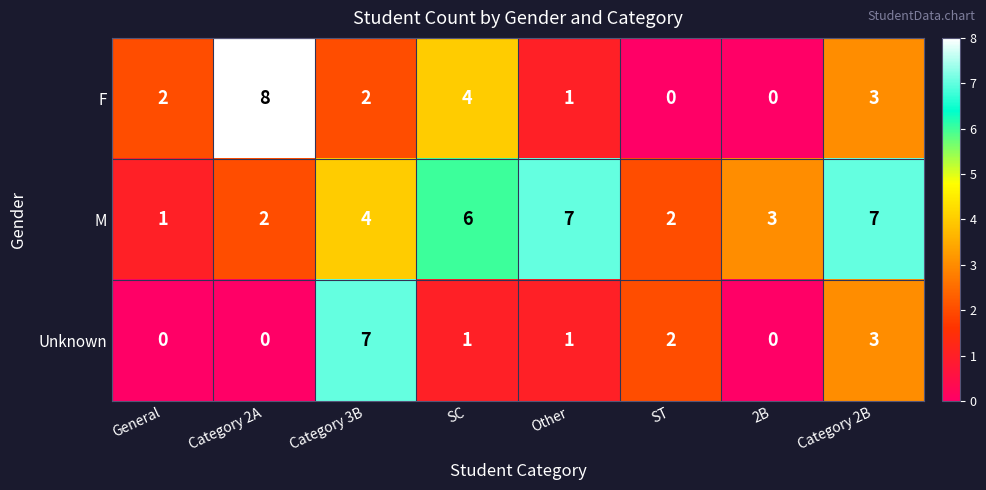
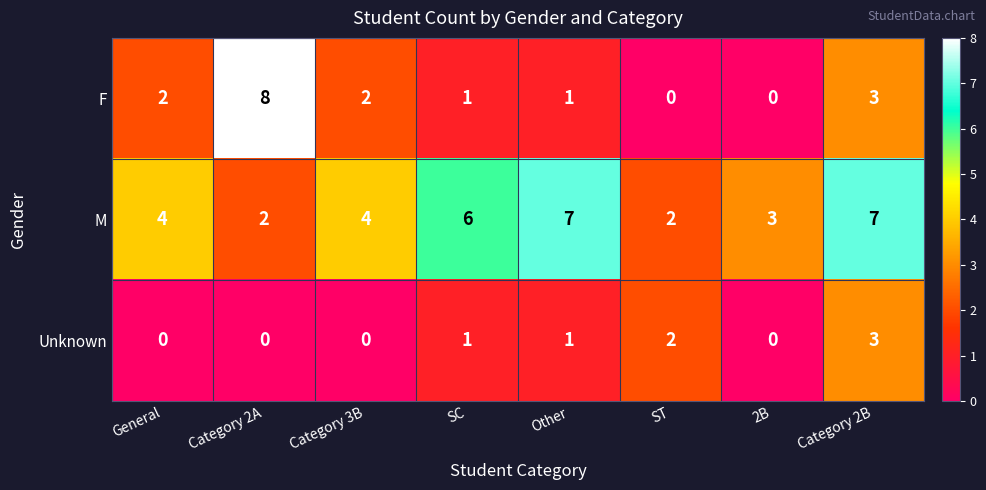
F, SC: 4 -> 1
M, General: 1 -> 4
Unknown, Category 3B: 7 -> 0
